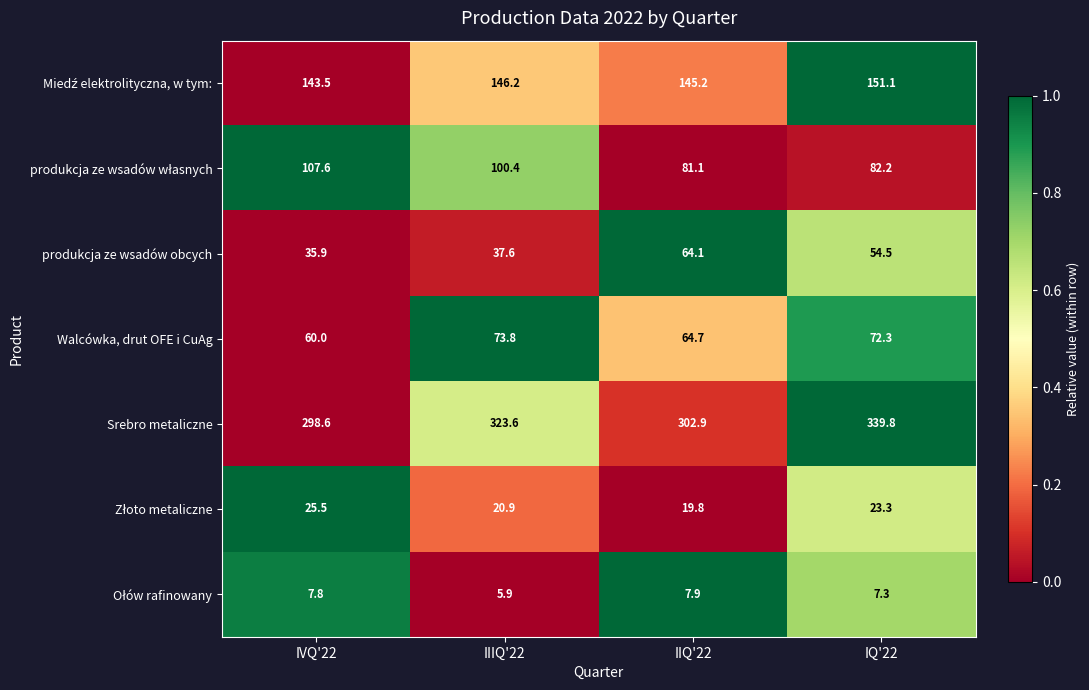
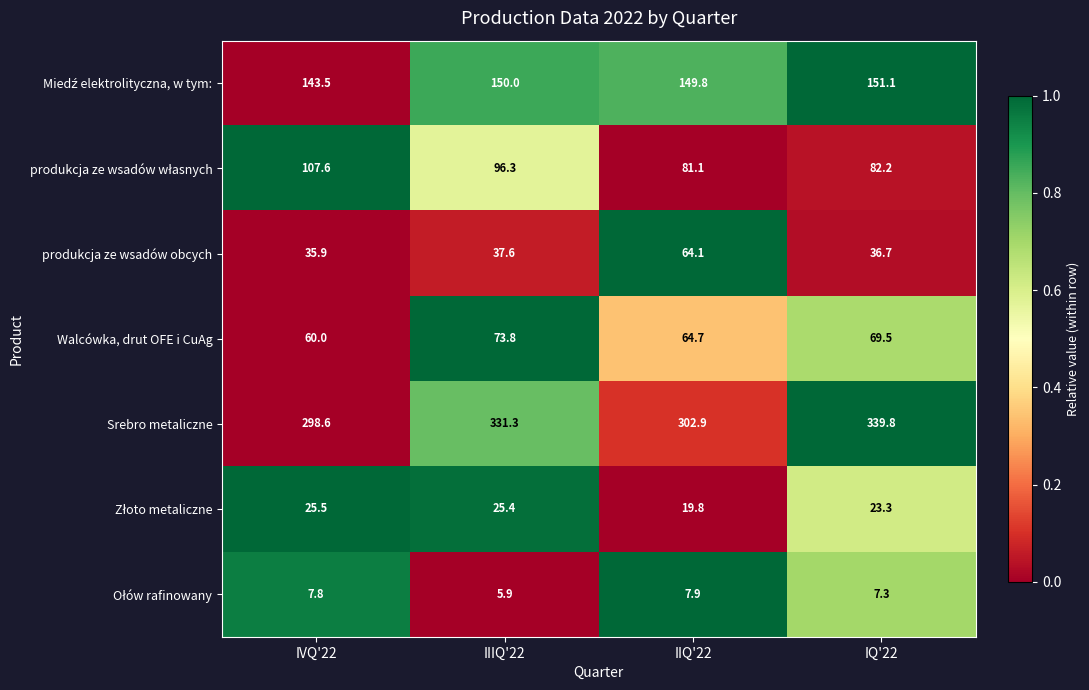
Miedź elektrolityczna, w tym:, IIIQ'22: 146.2 -> 150.0
Miedź elektrolityczna, w tym:, IIQ'22: 145.2 -> 149.8
produkcja ze wsadów własnych, IIIQ'22: 100.4 -> 96.3
produkcja ze wsadów obcych, IQ'22: 54.5 -> 36.7
Walcówka, drut OFE i CuAg, IQ'22: 72.3 -> 69.5
Srebro metaliczne, IIIQ'22: 323.6 -> 331.3
Złoto metaliczne, IIIQ'22: 20.9 -> 25.4
